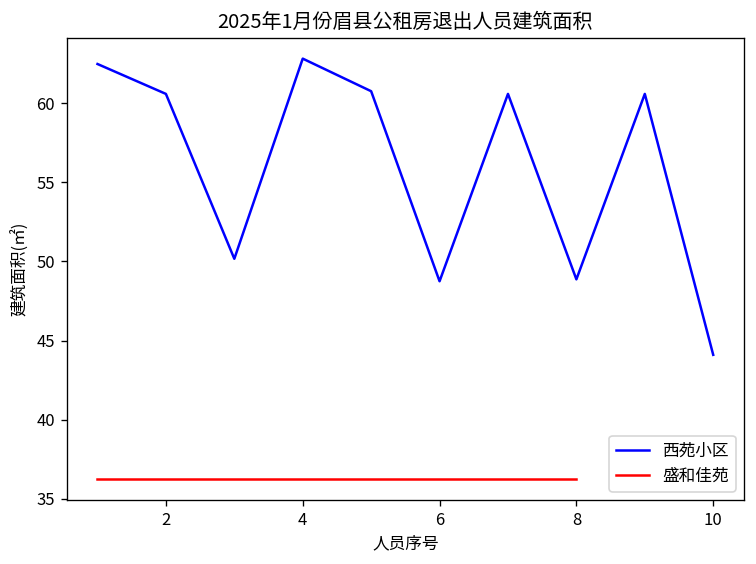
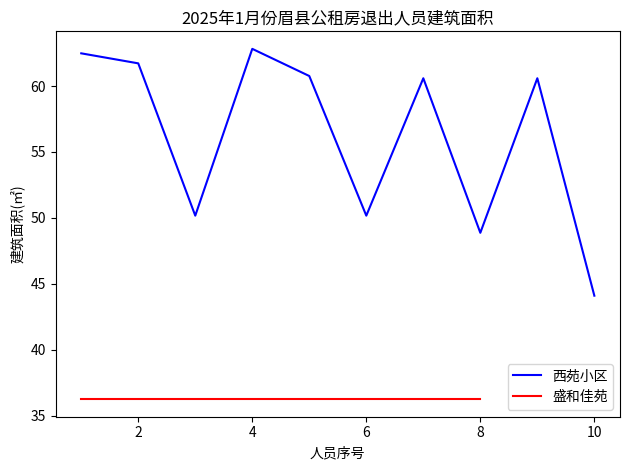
西苑小区, 2: 60.6 -> 61.7
西苑小区, 6: 48.8 -> 50.2
